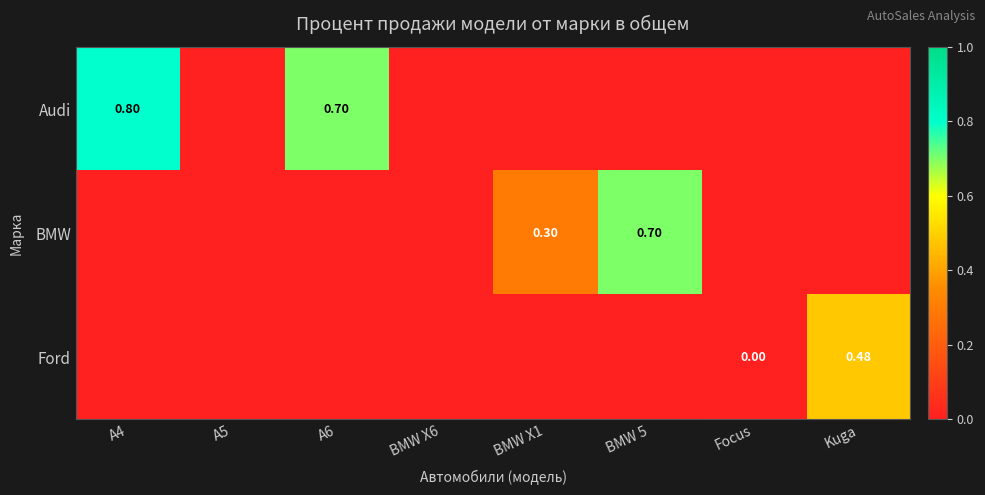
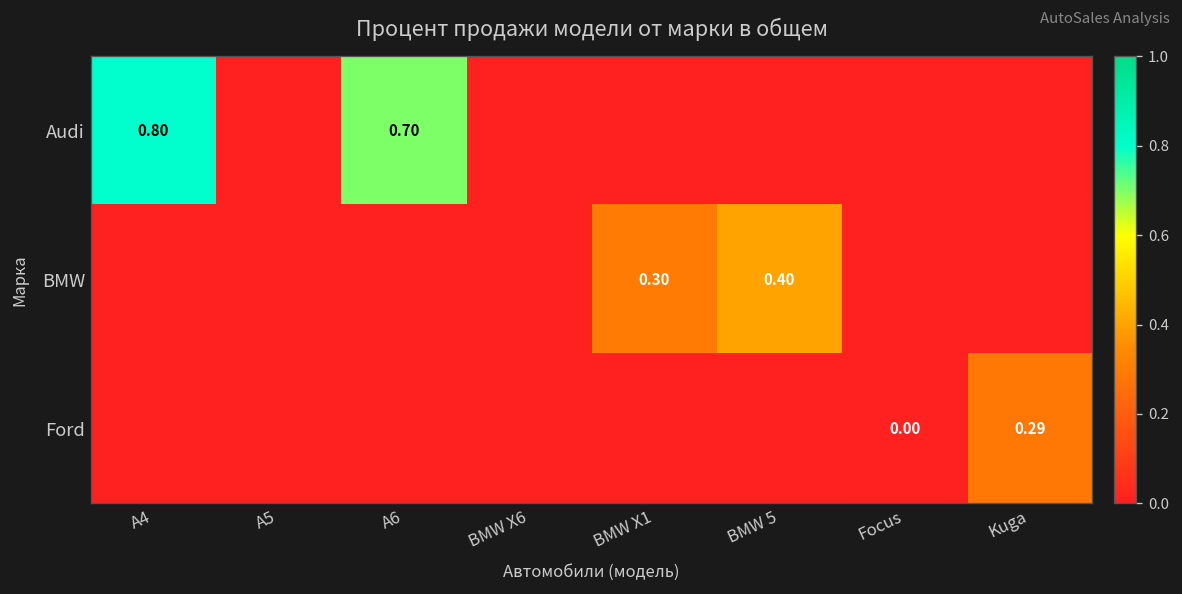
BMW, BMW 5: 0.70 -> 0.40
Ford, Kuga: 0.48 -> 0.29
